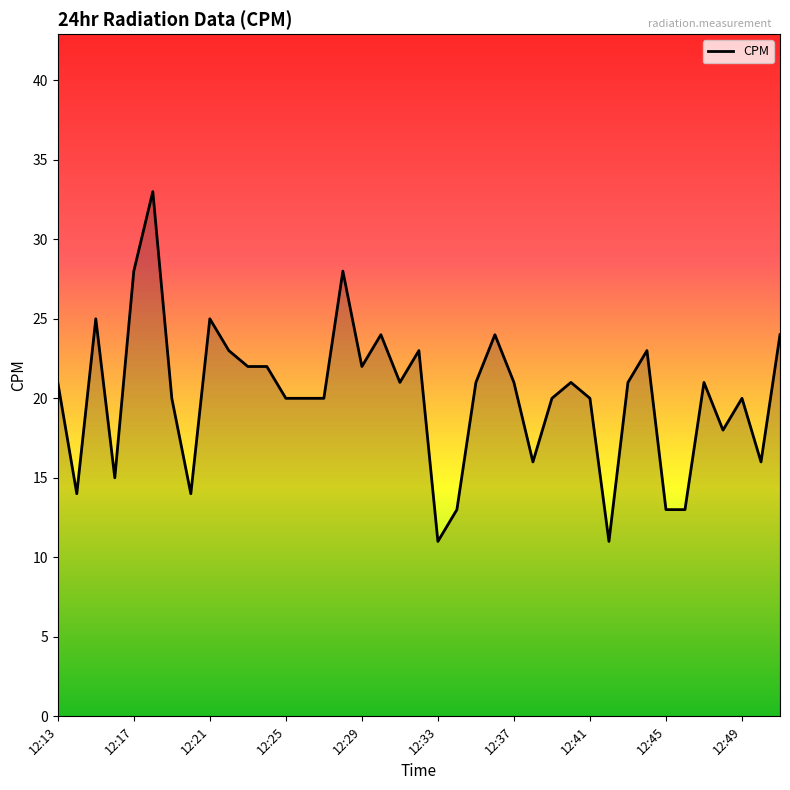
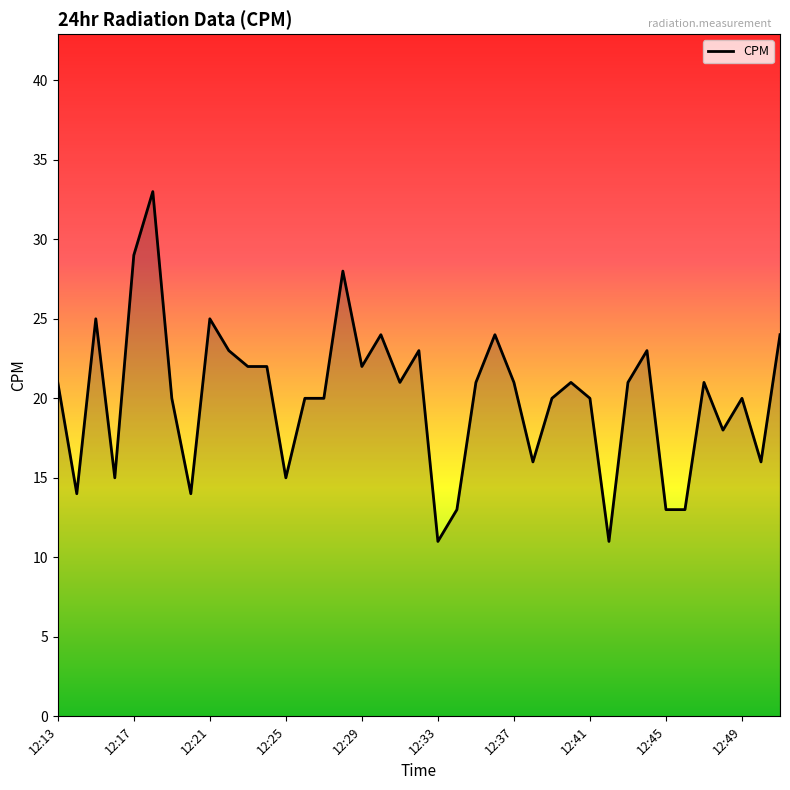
12:17: 28 -> 29
12:25: 20 -> 15
